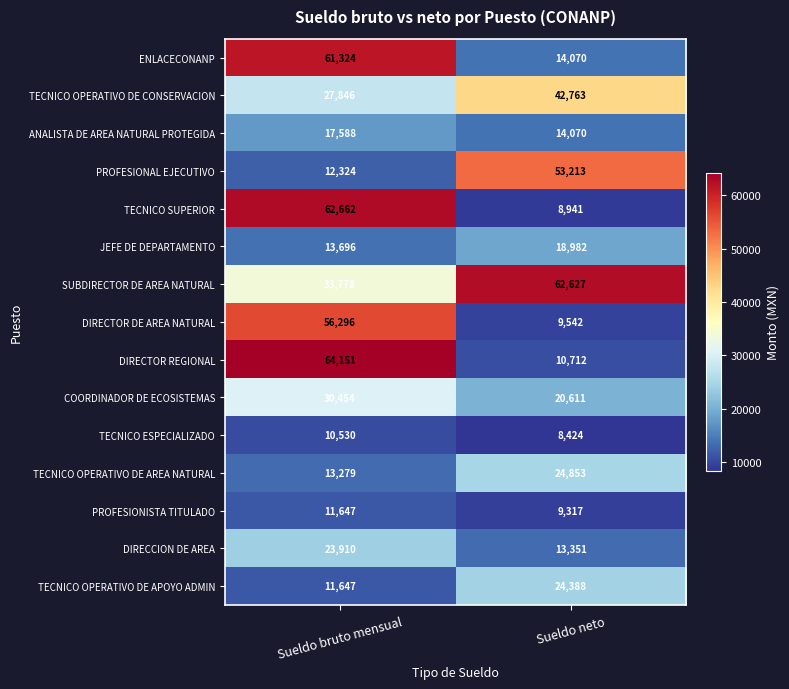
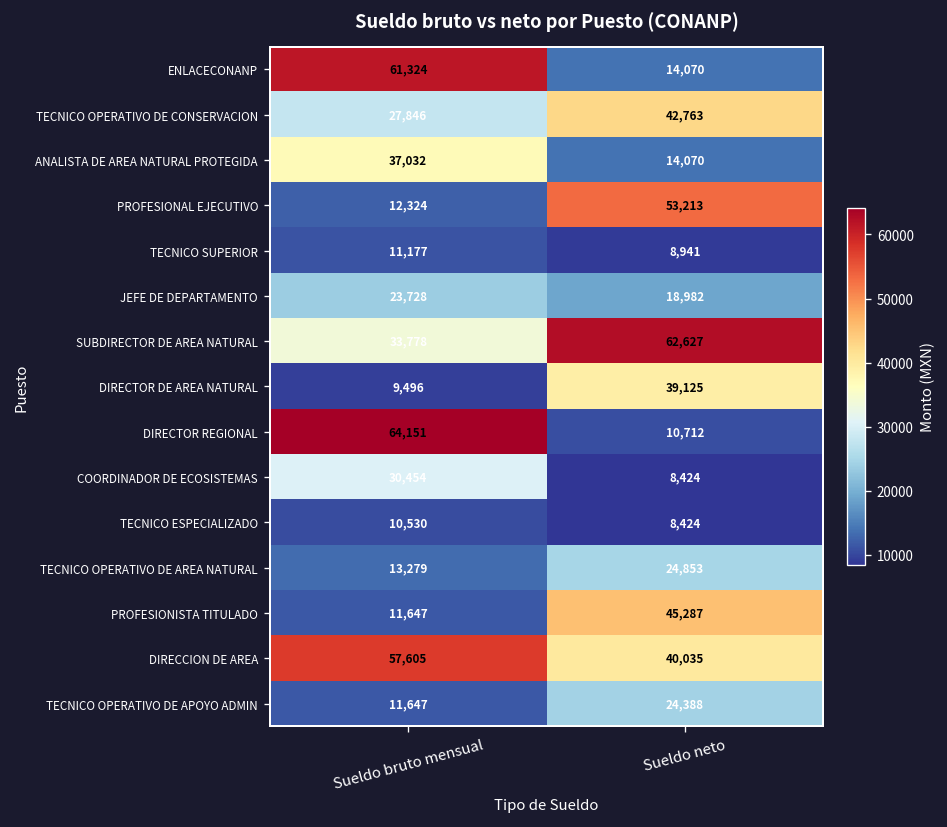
ANALISTA DE AREA NATURAL PROTEGIDA, Sueldo bruto mensual: 17,588 -> 37,032
TECNICO SUPERIOR, Sueldo bruto mensual: 62,662 -> 11,177
JEFE DE DEPARTAMENTO, Sueldo bruto mensual: 13,696 -> 23,728
DIRECTOR DE AREA NATURAL, Sueldo bruto mensual: 56,296 -> 9,496
DIRECTOR DE AREA NATURAL, Sueldo neto: 9,542 -> 39,125
COORDINADOR DE ECOSISTEMAS, Sueldo neto: 20,611 -> 8,424
PROFESIONISTA TITULADO, Sueldo neto: 9,317 -> 45,287
DIRECCION DE AREA, Sueldo bruto mensual: 23,910 -> 57,605
DIRECCION DE AREA, Sueldo neto: 13,351 -> 40,035
